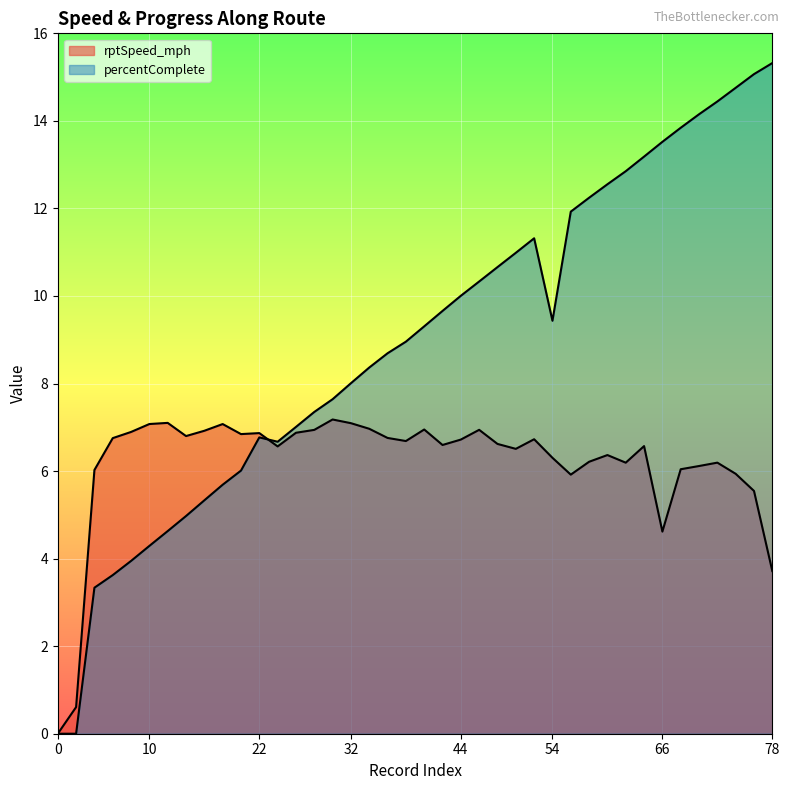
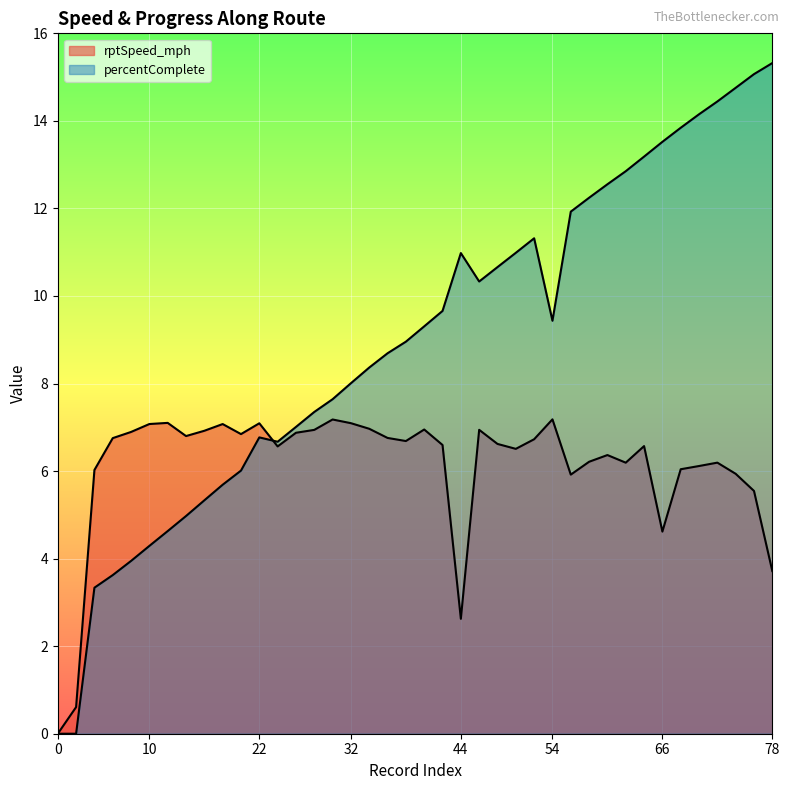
rptSpeed_mph, 22: 6.9 -> 7.1
rptSpeed_mph, 44: 6.7 -> 2.6
percentComplete, 44: 10.0 -> 11.0
rptSpeed_mph, 54: 6.3 -> 7.2
